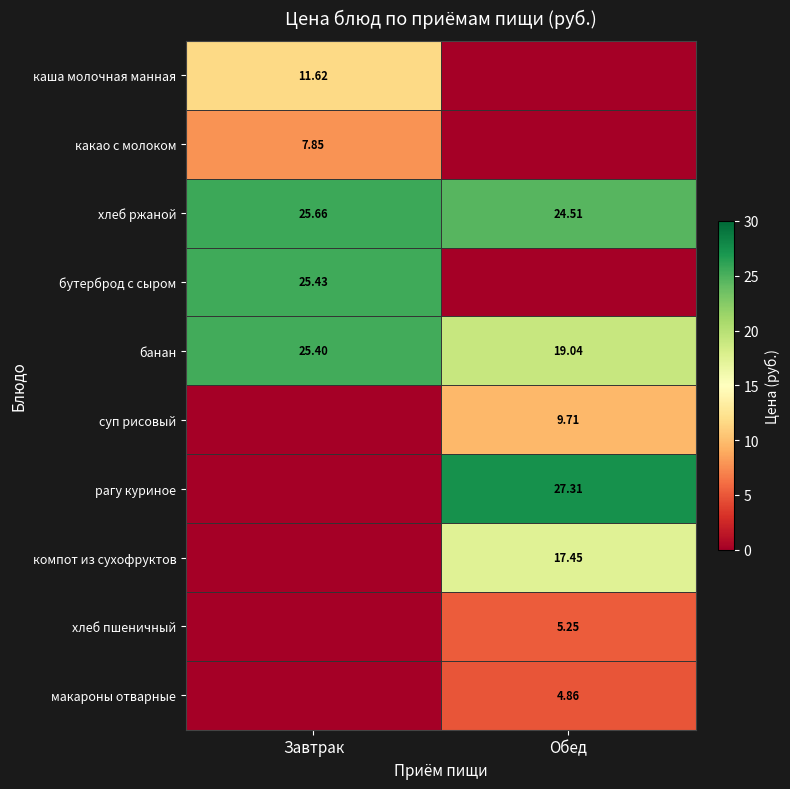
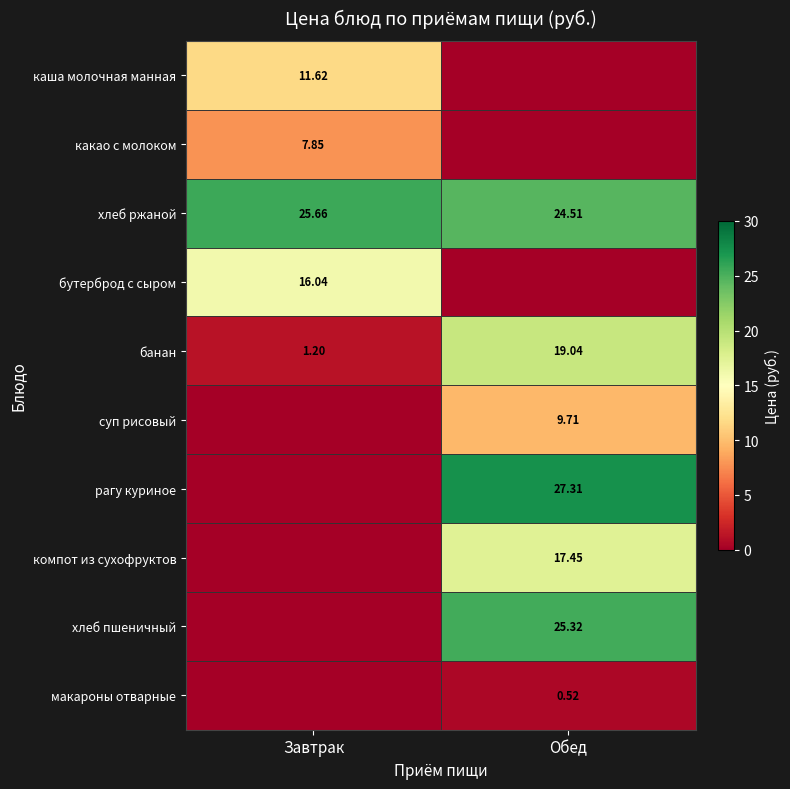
бутерброд с сыром, Завтрак: 25.43 -> 16.04
банан, Завтрак: 25.40 -> 1.20
хлеб пшеничный, Обед: 5.25 -> 25.32
макароны отварные, Обед: 4.86 -> 0.52
